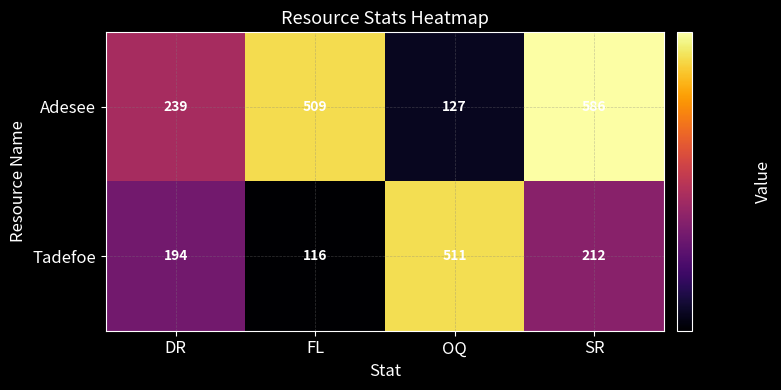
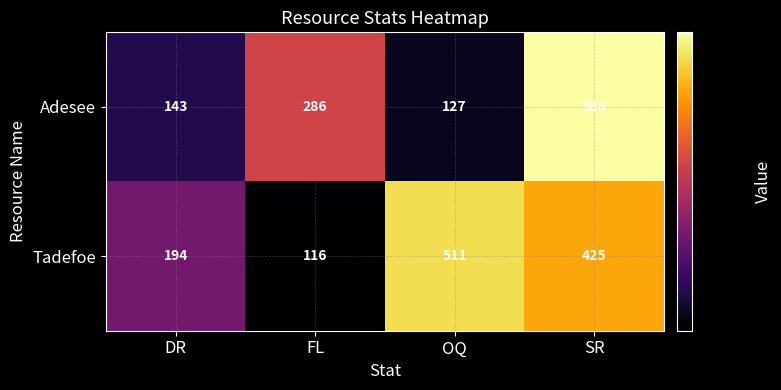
Adesee, DR: 239 -> 143
Adesee, FL: 509 -> 286
Tadefoe, SR: 212 -> 425
